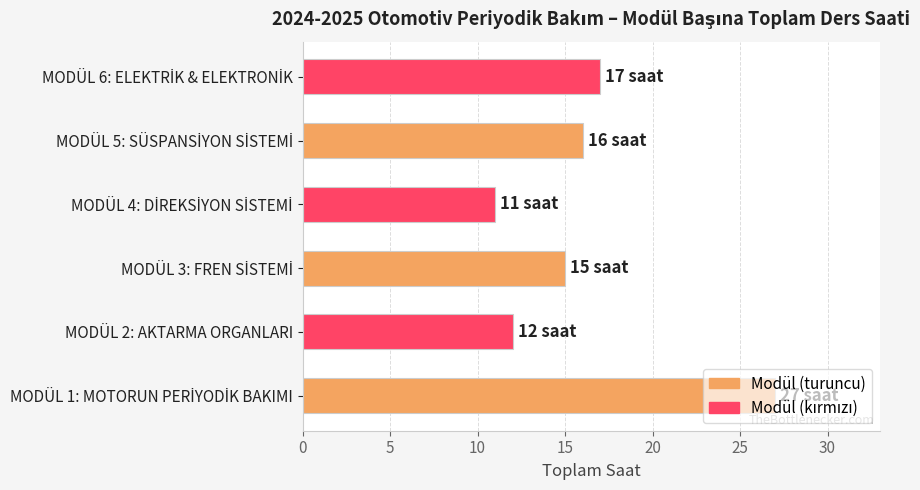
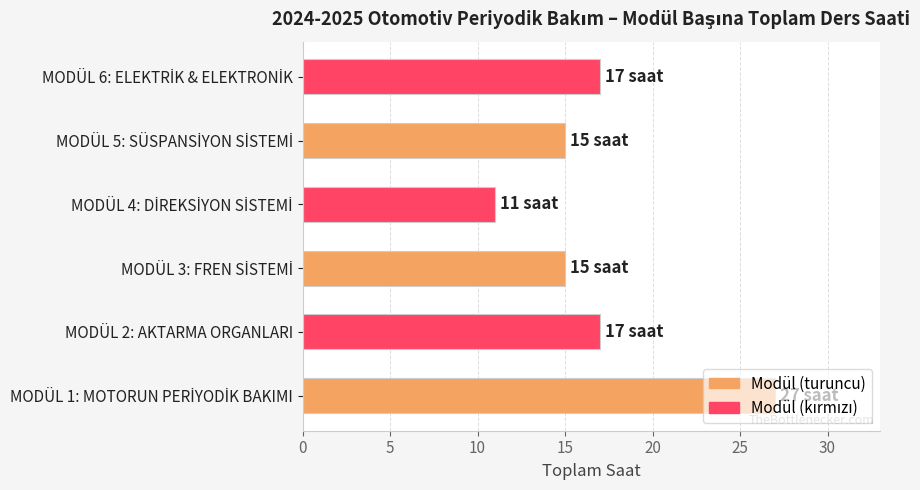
MODÜL 5: SÜSPANSİYON SİSTEMİ: 16 -> 15
MODÜL 2: AKTARMA ORGANLARI: 12 -> 17
